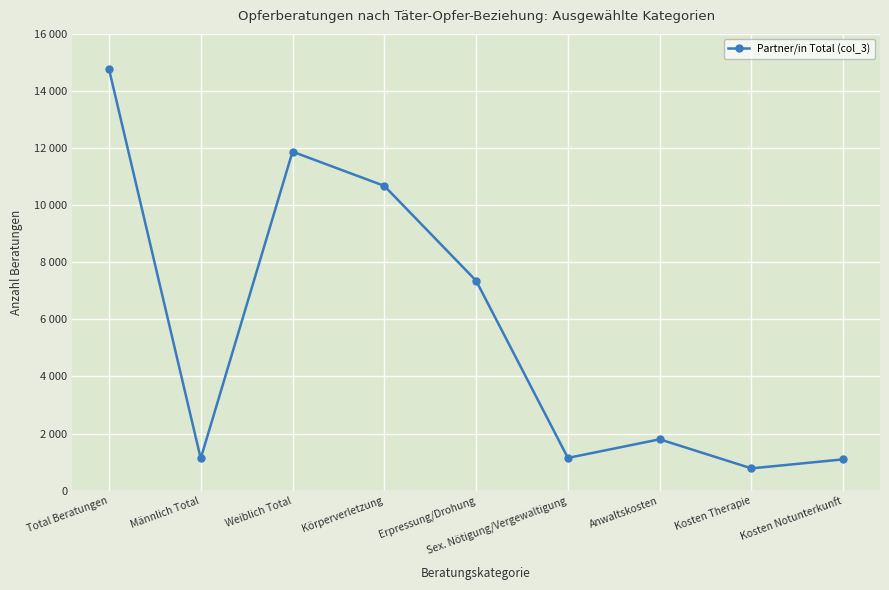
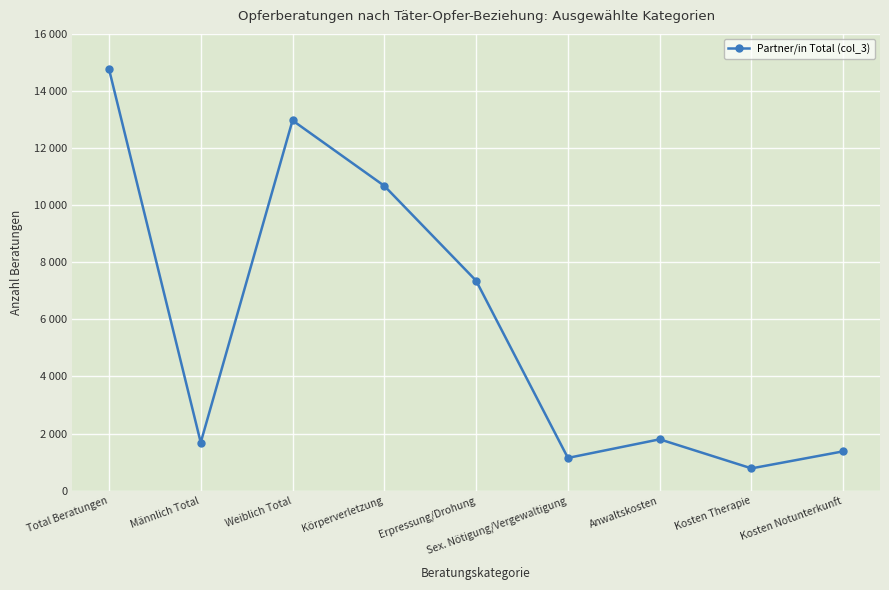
Männlich Total: 1100 -> 1700
Weiblich Total: 11900 -> 13000
Kosten Notunterkunft: 1100 -> 1400
